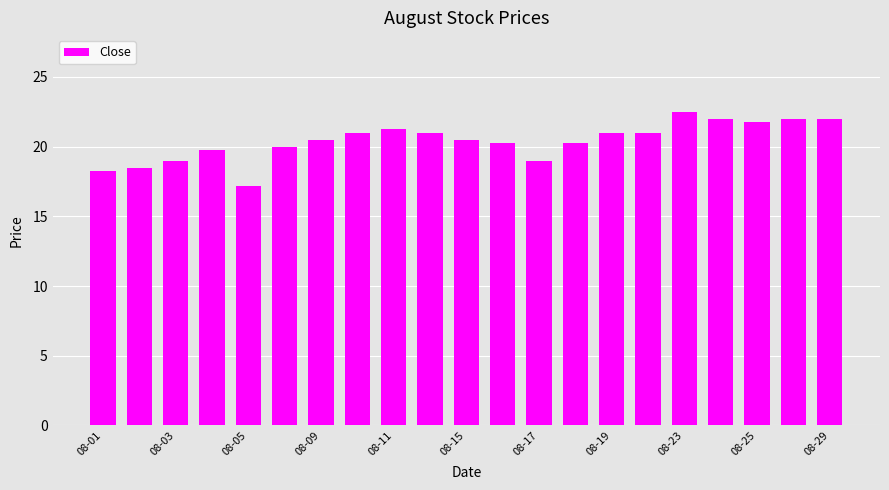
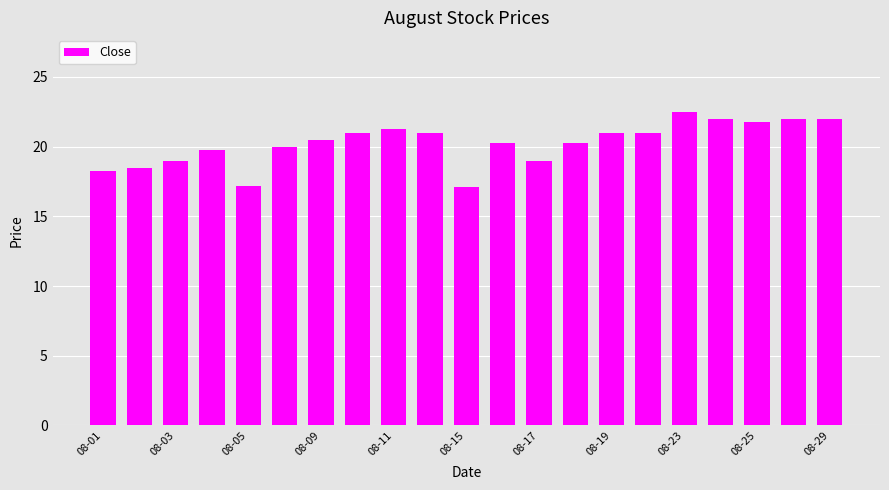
08-15: 20.5 -> 17.1
